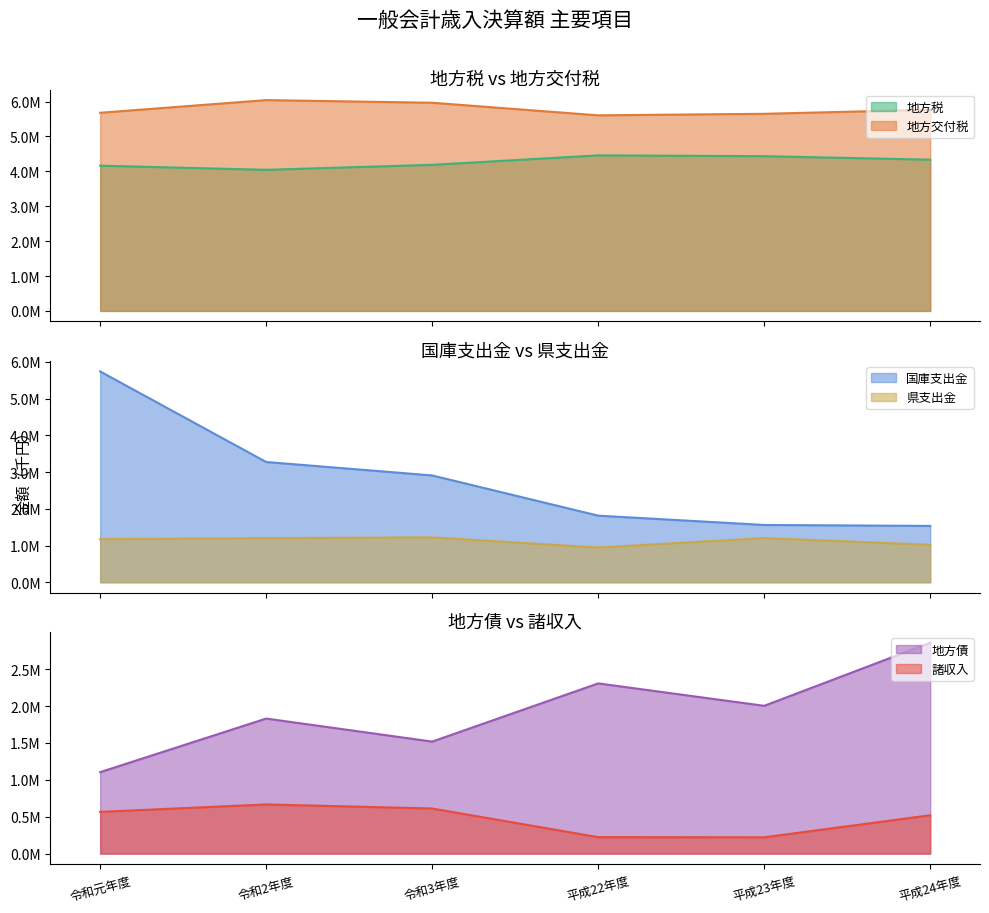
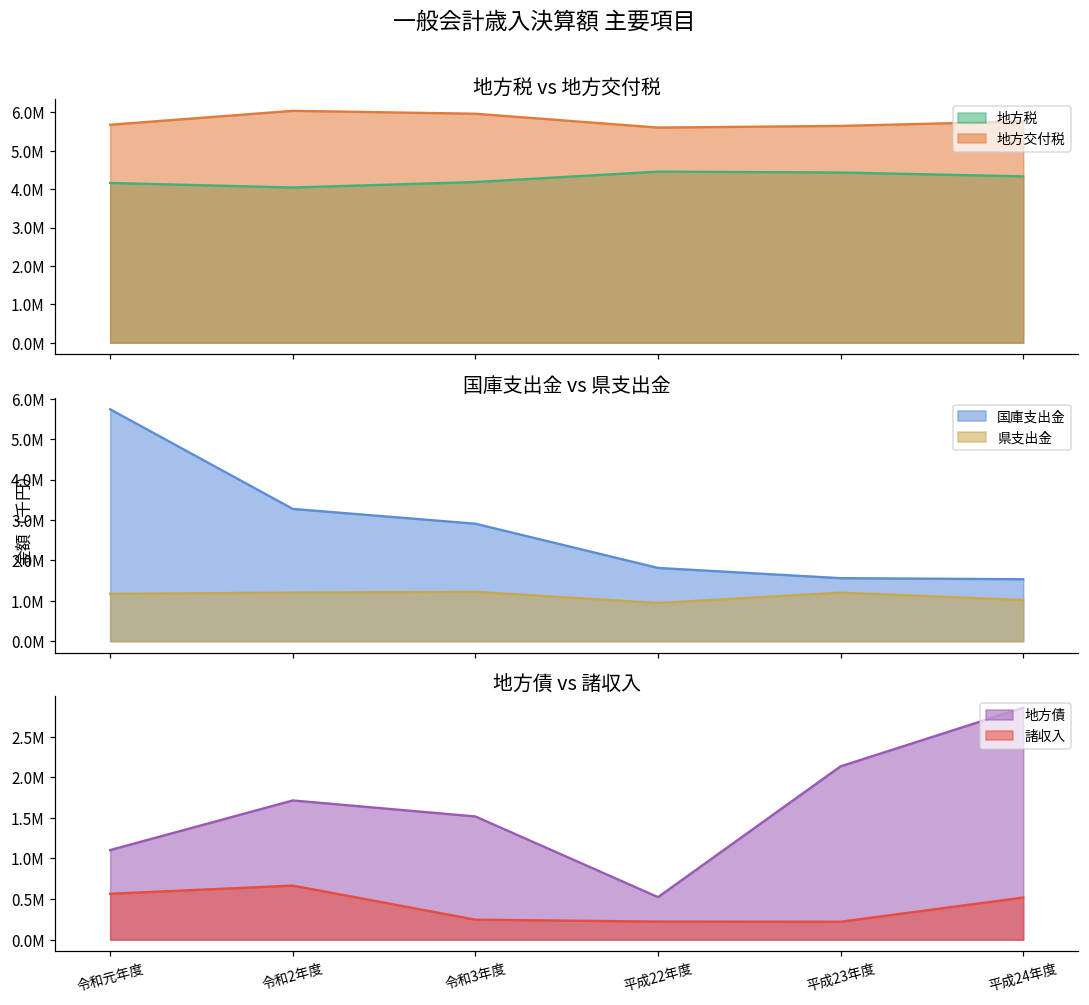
地方債 vs 諸収入, 地方債, 令和2年度: 1800000 -> 1700000
地方債 vs 諸収入, 諸収入, 令和3年度: 600000 -> 200000
地方債 vs 諸収入, 地方債, 平成22年度: 2300000 -> 500000
地方債 vs 諸収入, 地方債, 平成23年度: 2000000 -> 2100000
